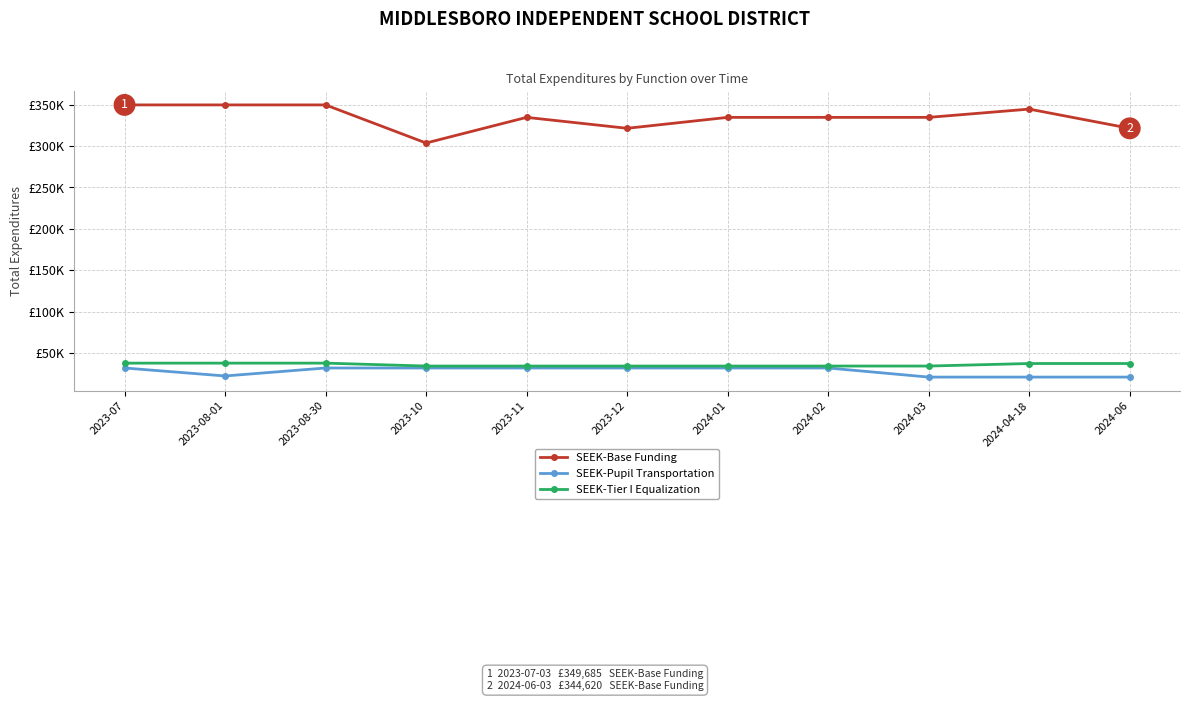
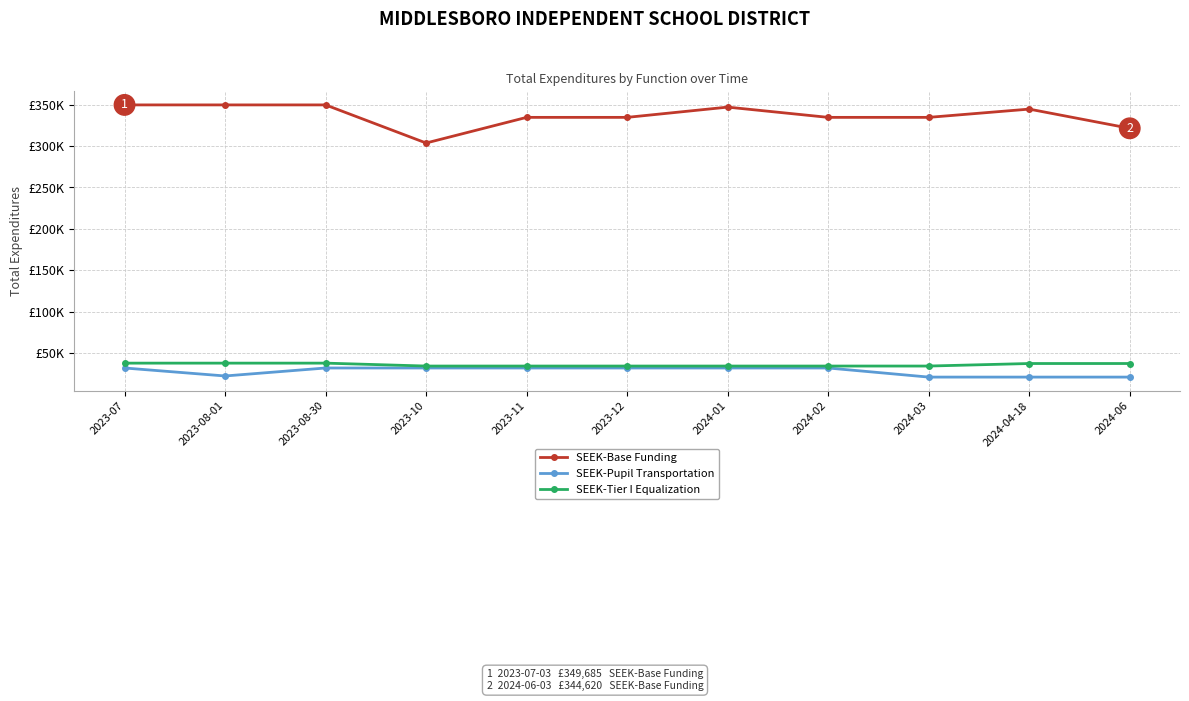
SEEK-Base Funding, 2023-12: £320000 -> £330000
SEEK-Base Funding, 2024-01: £330000 -> £350000
